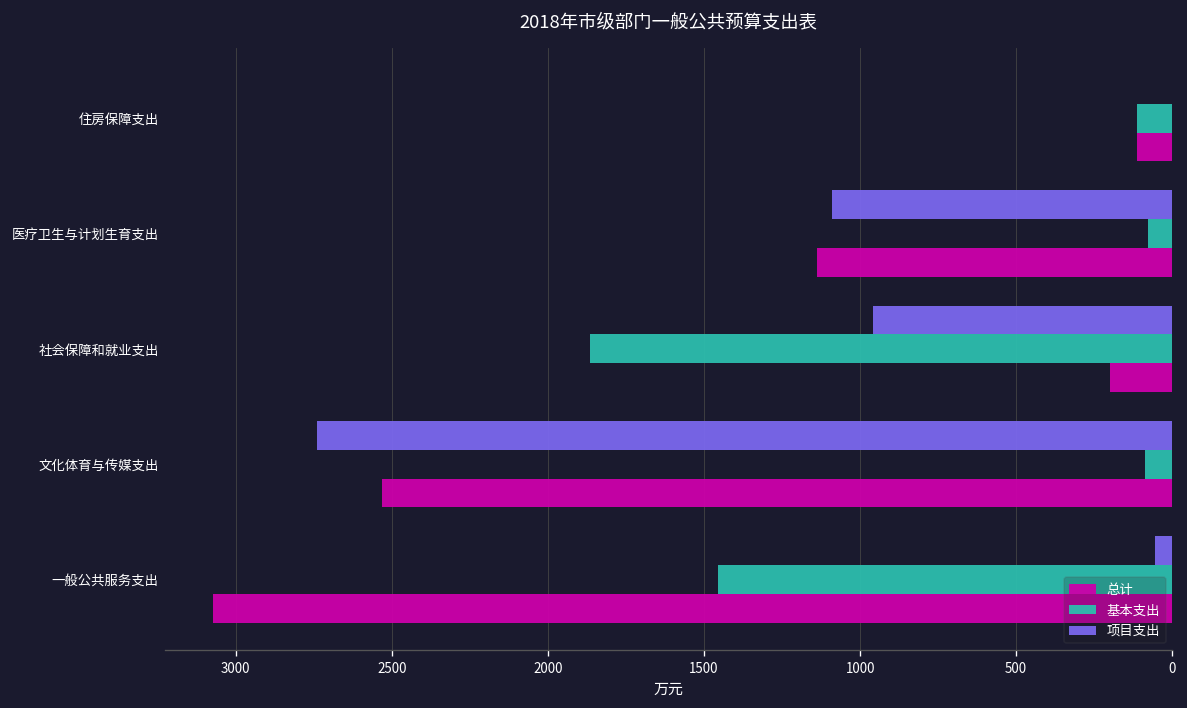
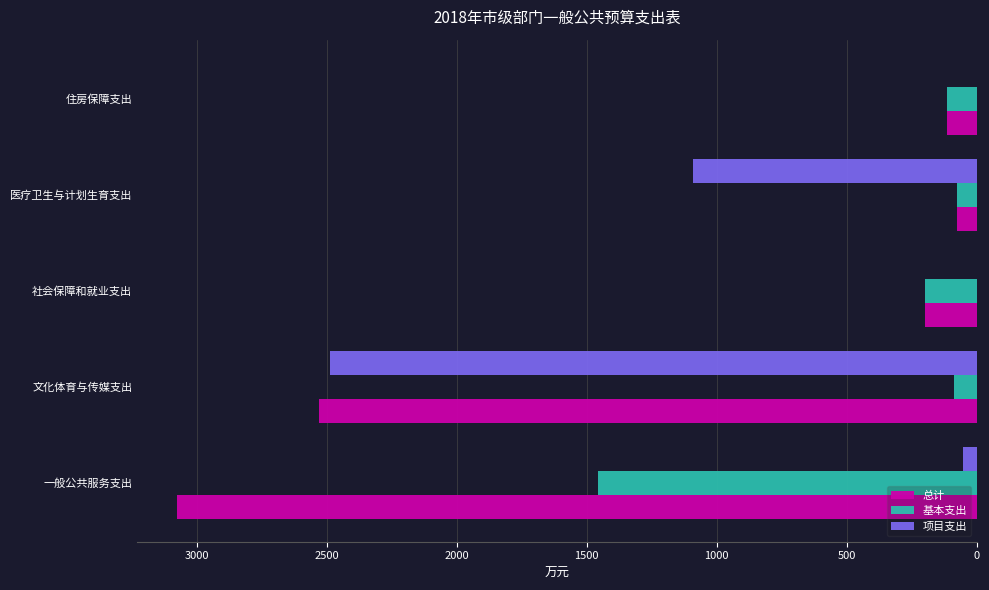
总计, 医疗卫生与计划生育支出: 1140 -> 80
项目支出, 社会保障和就业支出: 960 -> 0
基本支出, 社会保障和就业支出: 1860 -> 200
项目支出, 文化体育与传媒支出: 2740 -> 2490
